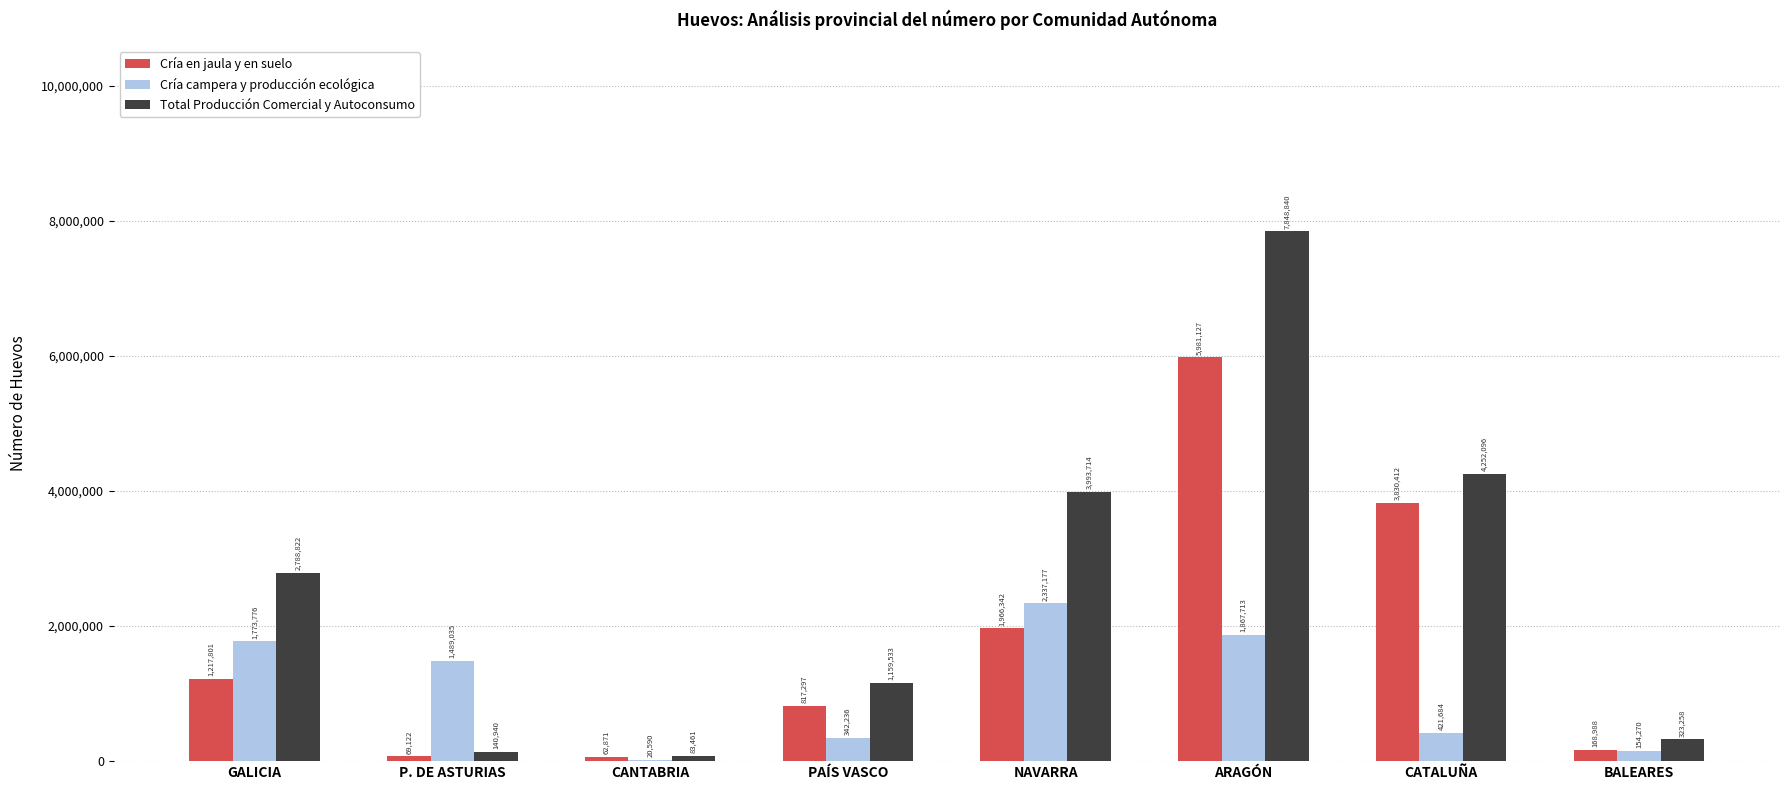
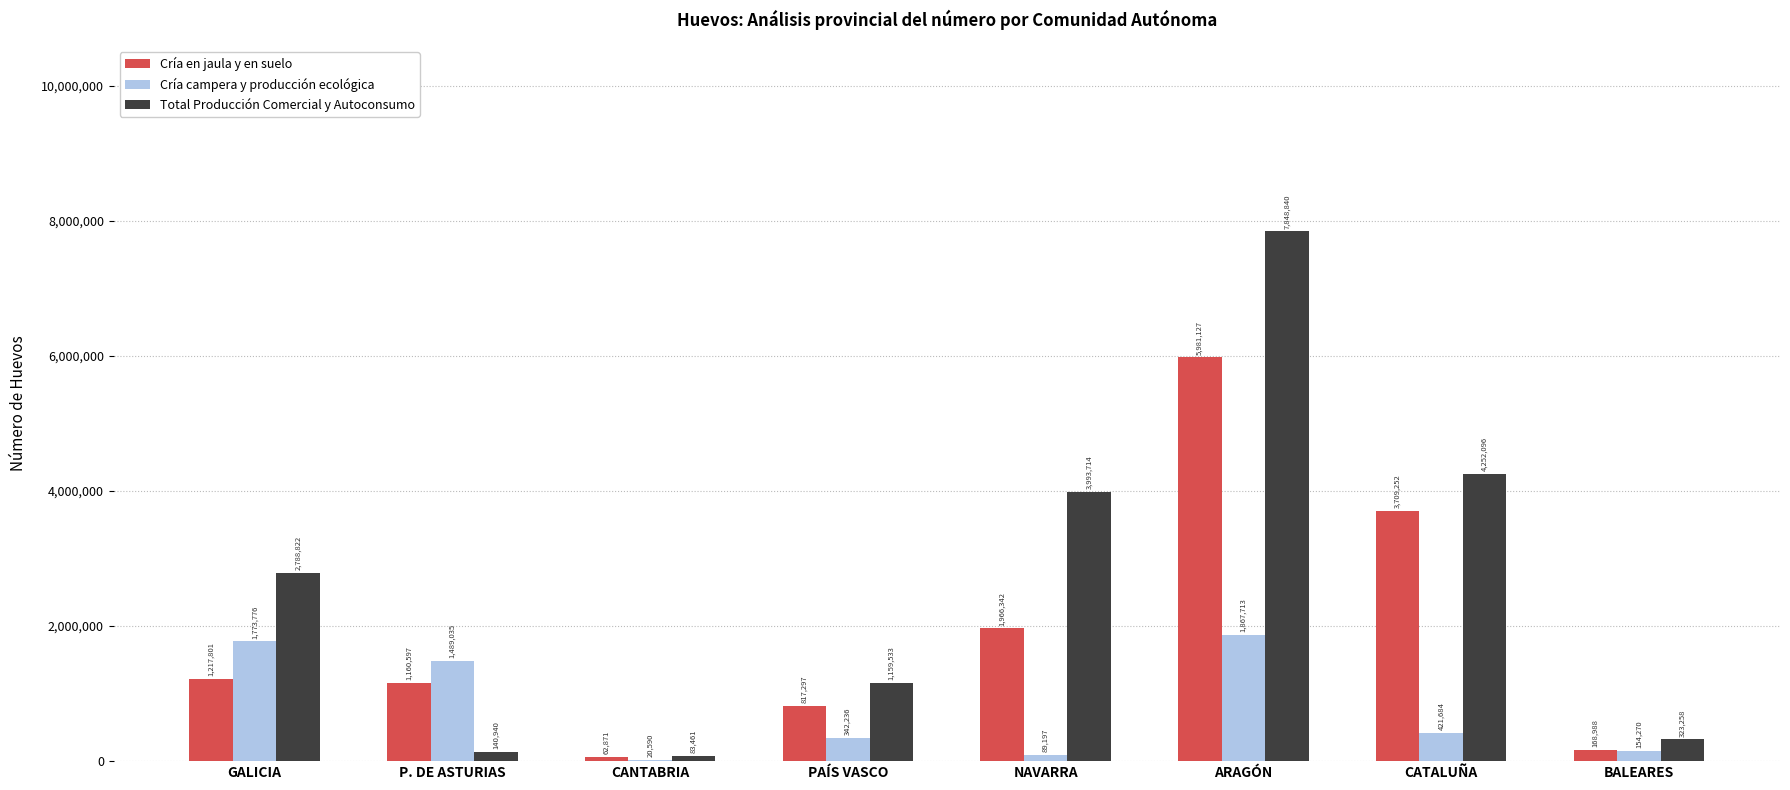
Cría en jaula y en suelo, P. DE ASTURIAS: 69,122 -> 1,160,597
Cría campera y producción ecológica, NAVARRA: 2,337,177 -> 89,197
Cría en jaula y en suelo, CATALUÑA: 3,830,412 -> 3,709,252
